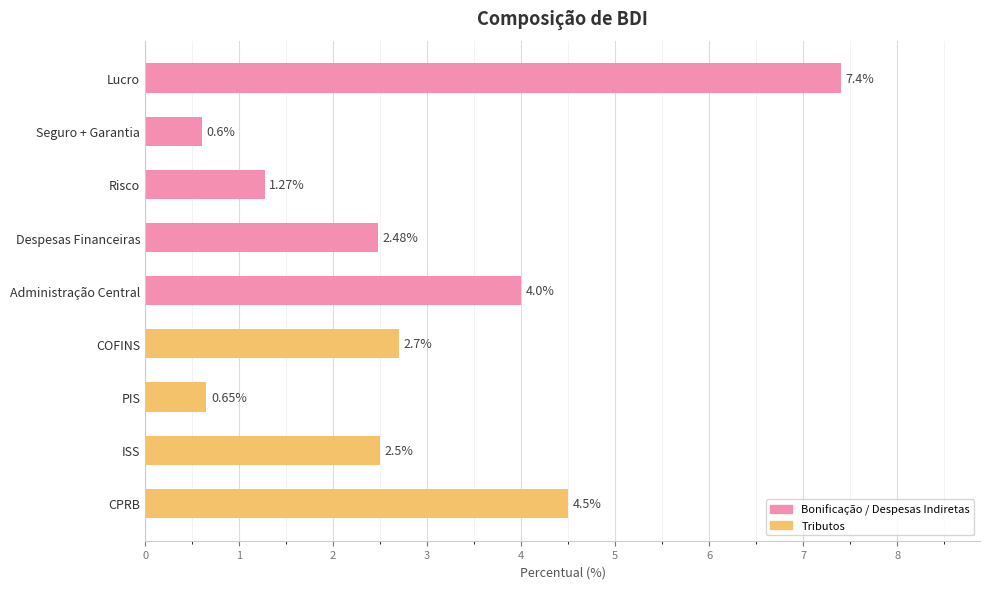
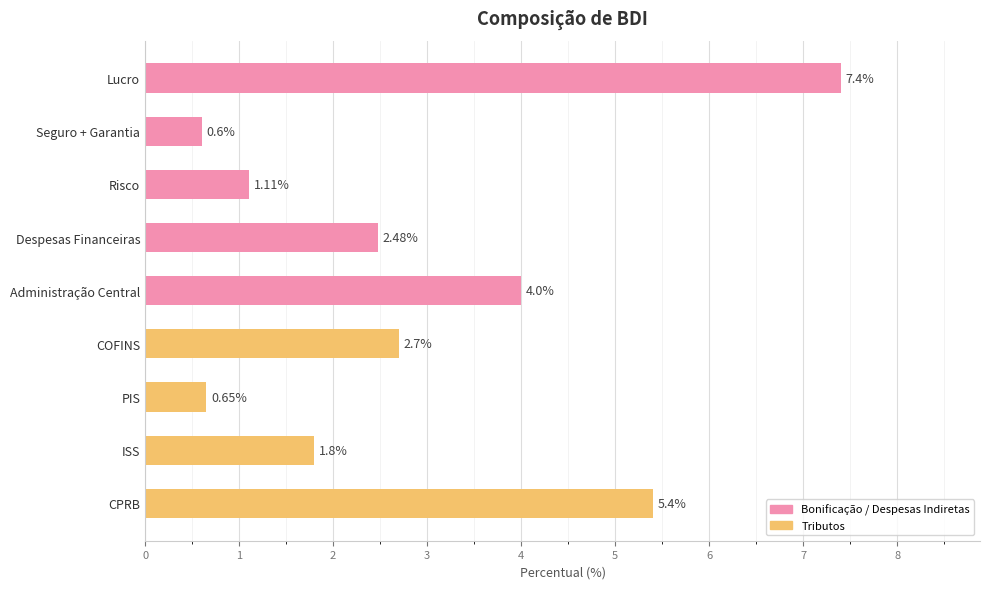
Risco: 1.27% -> 1.11%
ISS: 2.5% -> 1.8%
CPRB: 4.5% -> 5.4%
